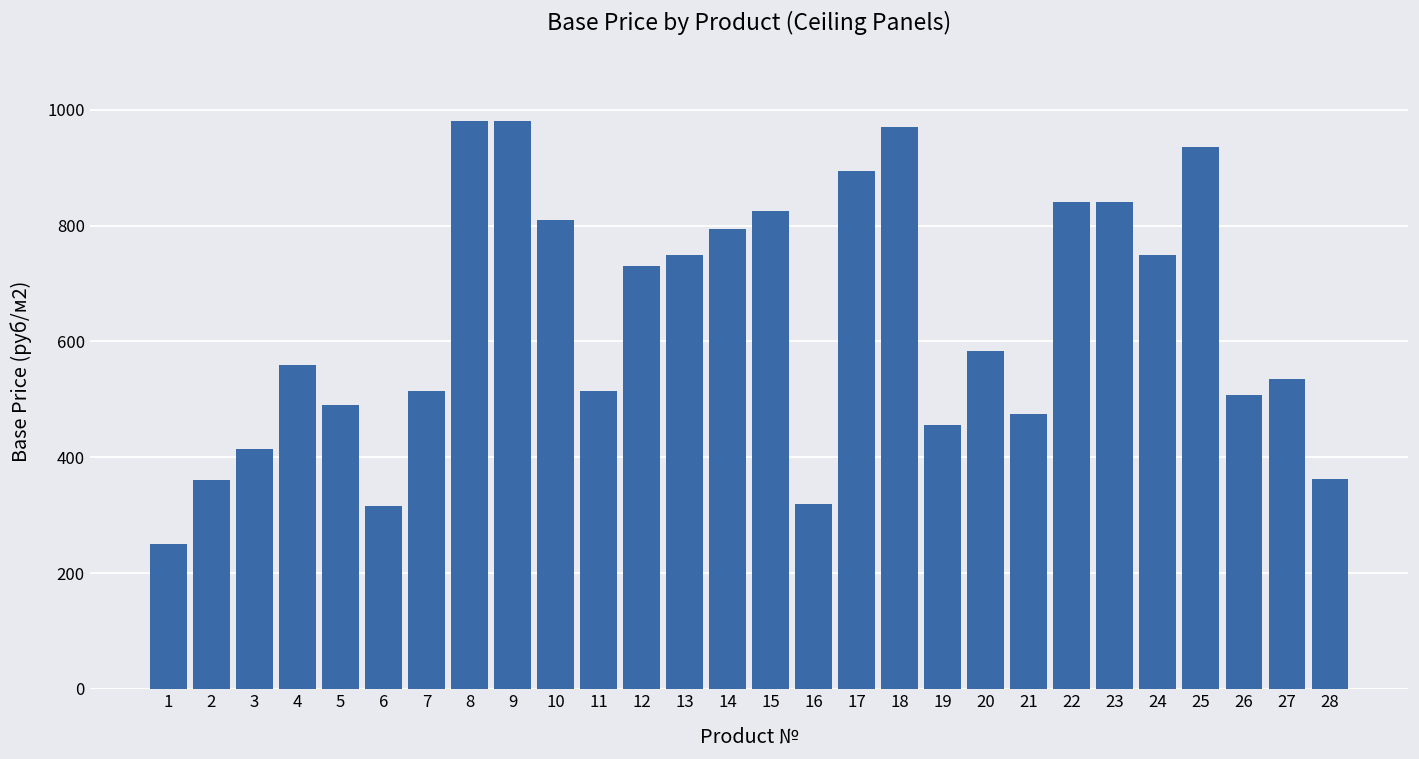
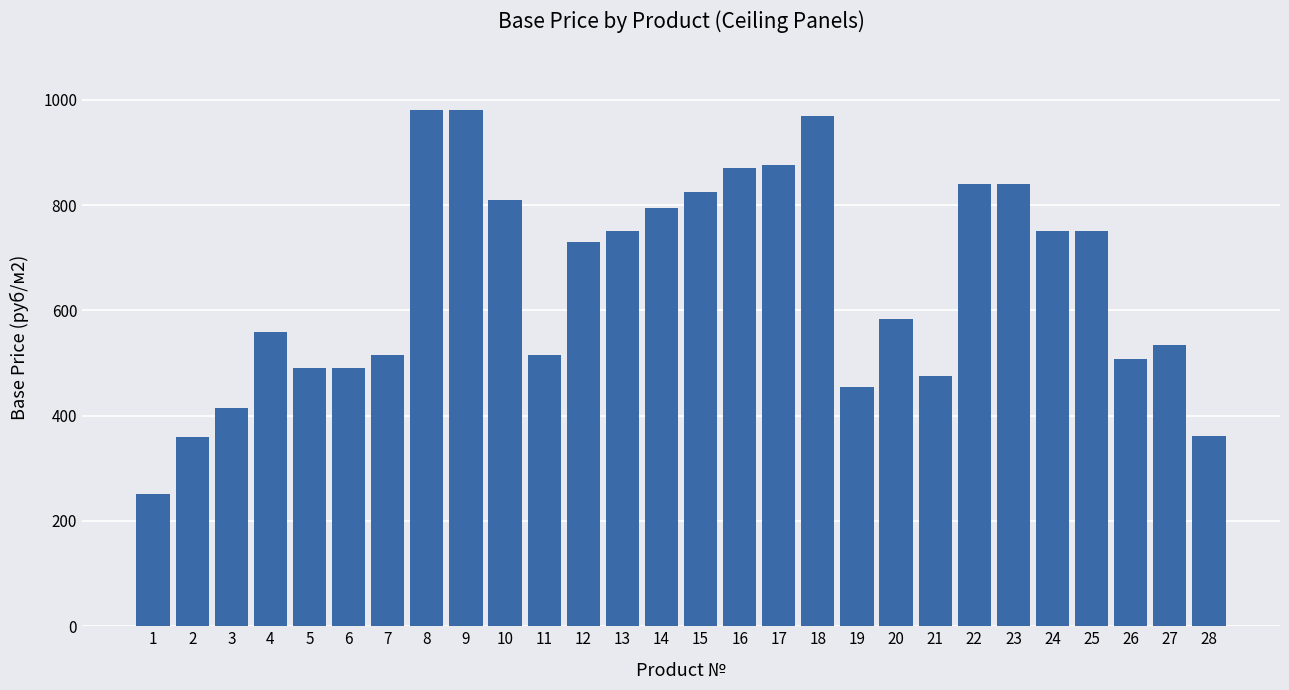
6: 320 -> 490
16: 320 -> 870
17: 900 -> 880
25: 940 -> 750
